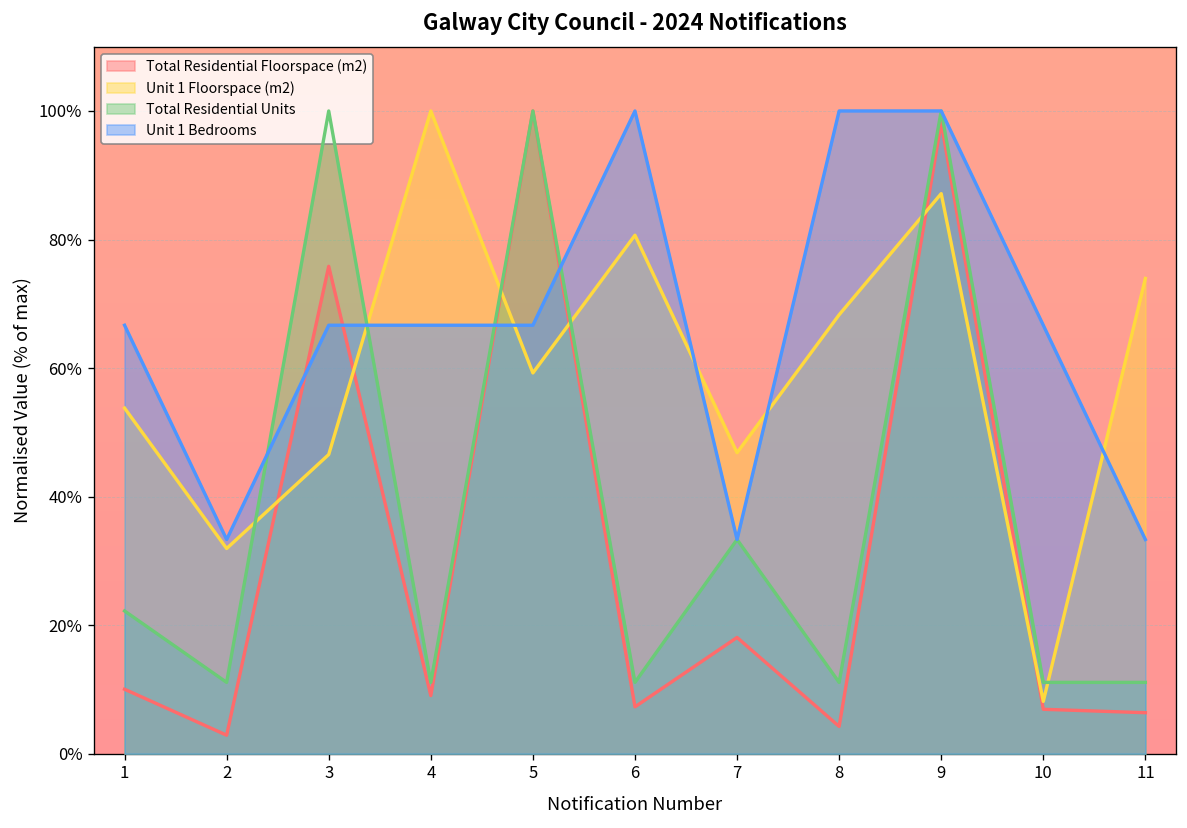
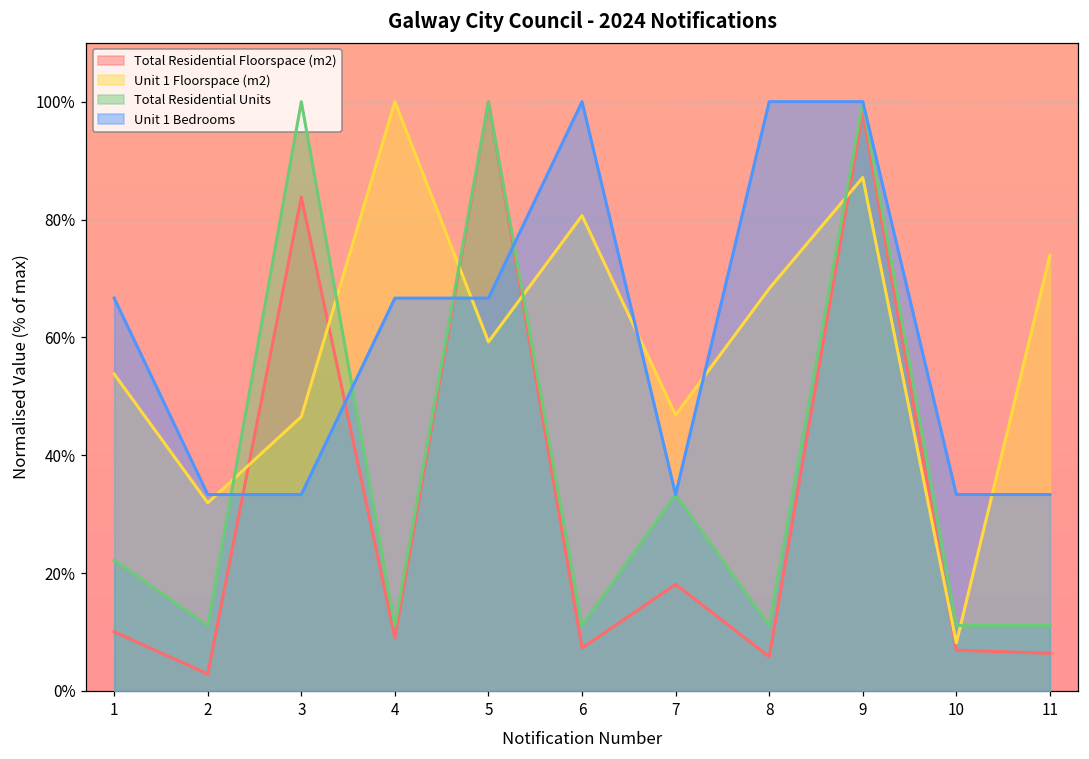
Total Residential Floorspace (m2), 3: 76% -> 84%
Unit 1 Bedrooms, 3: 67% -> 33%
Total Residential Floorspace (m2), 8: 4% -> 6%
Unit 1 Bedrooms, 10: 67% -> 33%
